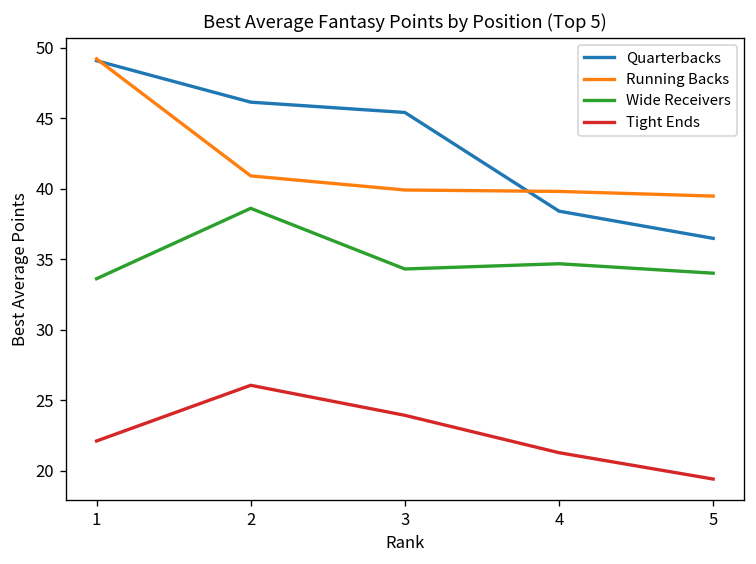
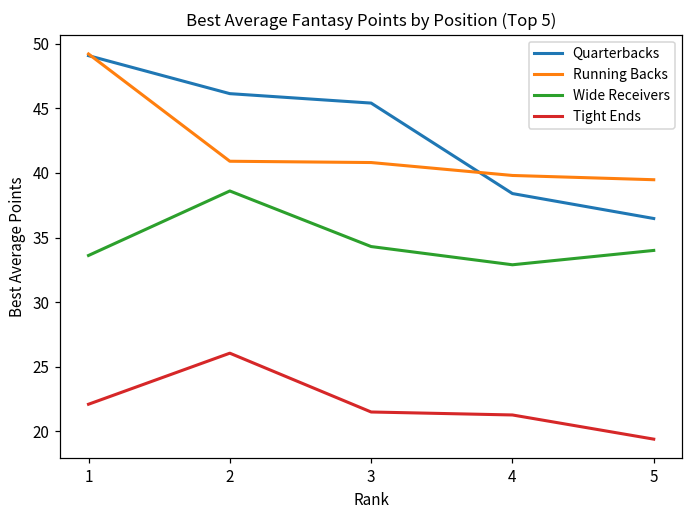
Running Backs, 3: 39.9 -> 40.8
Tight Ends, 3: 23.9 -> 21.5
Wide Receivers, 4: 34.7 -> 32.9
